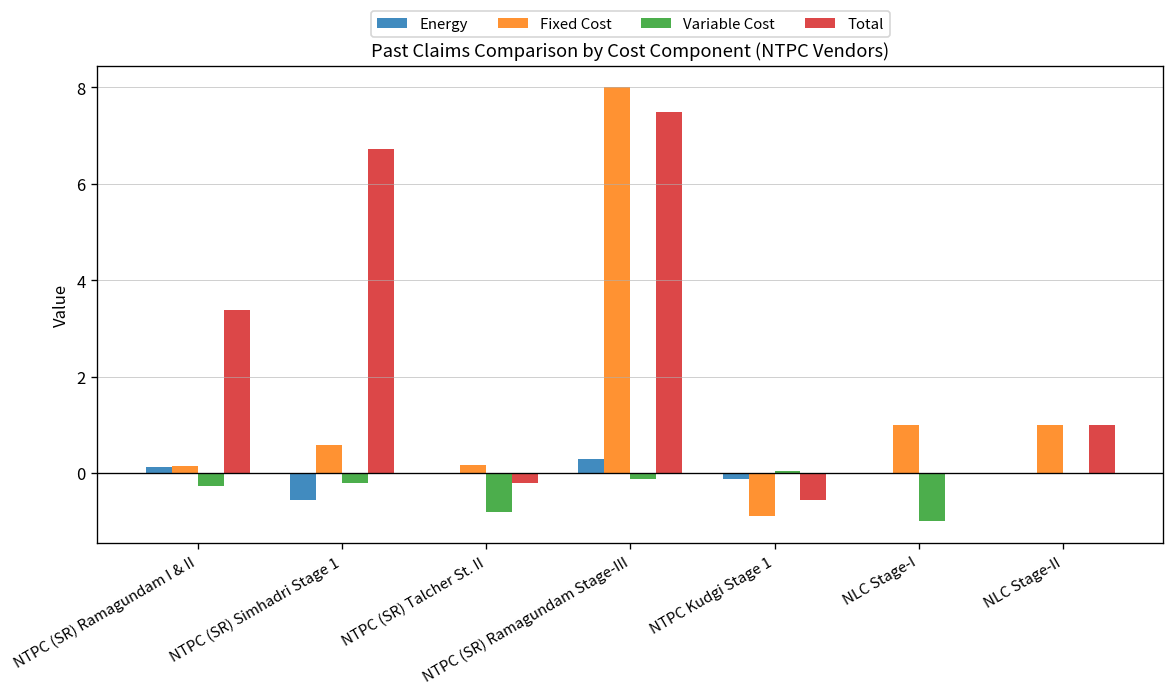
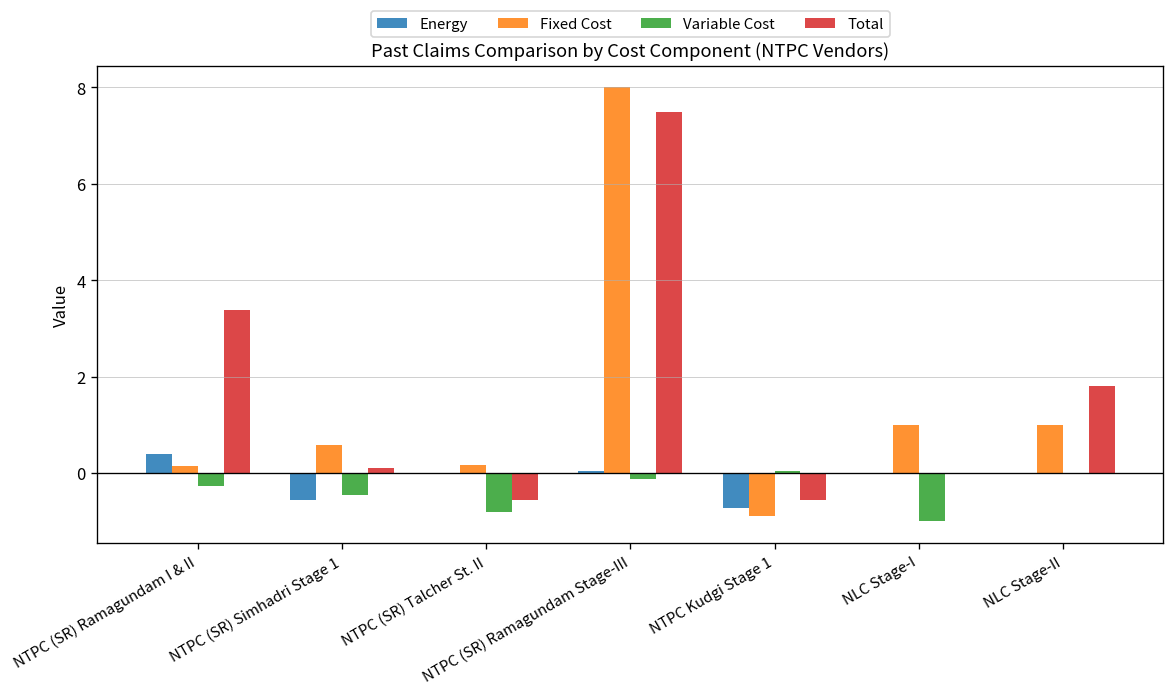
Energy, NTPC (SR) Ramagundam I & II: 0.1 -> 0.4
Variable Cost, NTPC (SR) Simhadri Stage 1: -0.2 -> -0.5
Total, NTPC (SR) Simhadri Stage 1: 6.7 -> 0.1
Total, NTPC (SR) Talcher St. II: -0.2 -> -0.6
Energy, NTPC (SR) Ramagundam Stage-III: 0.3 -> 0.0
Energy, NTPC Kudgi Stage 1: -0.1 -> -0.7
Total, NLC Stage-II: 1.0 -> 1.8
